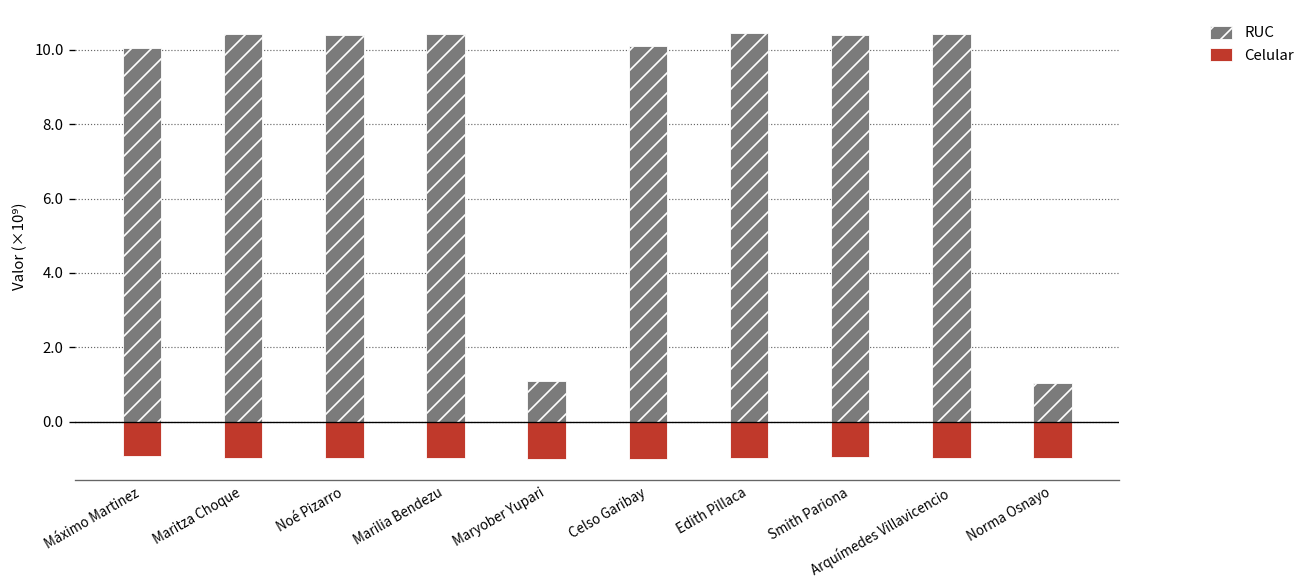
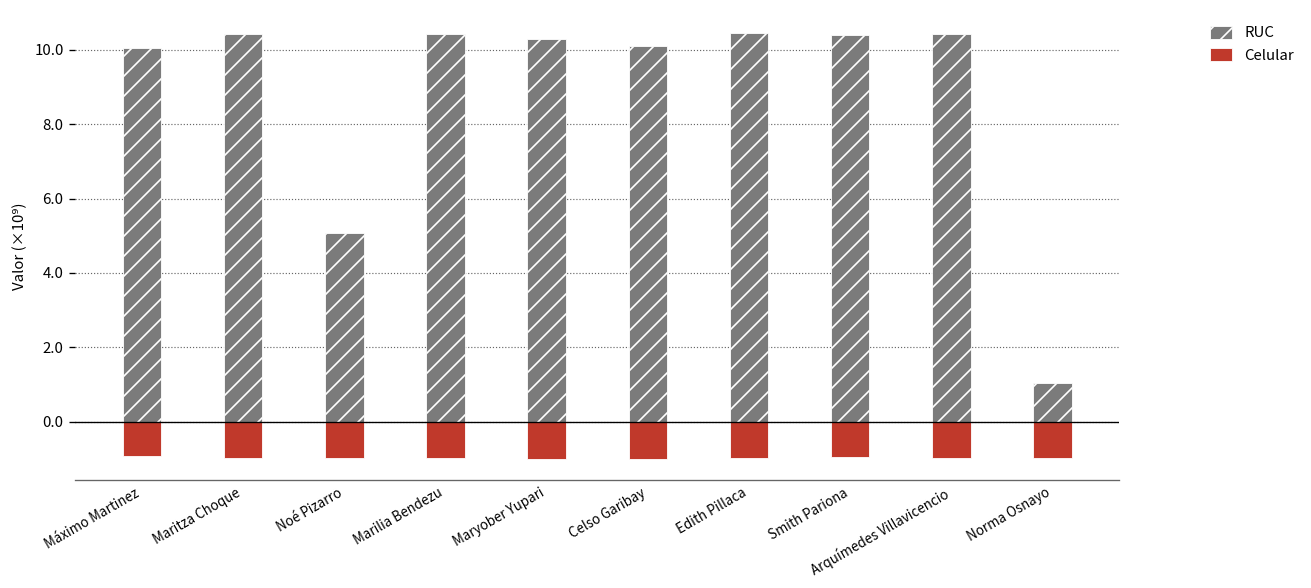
RUC, Noé Pizarro: 10.4 -> 5.1
RUC, Maryober Yupari: 1.1 -> 10.3
